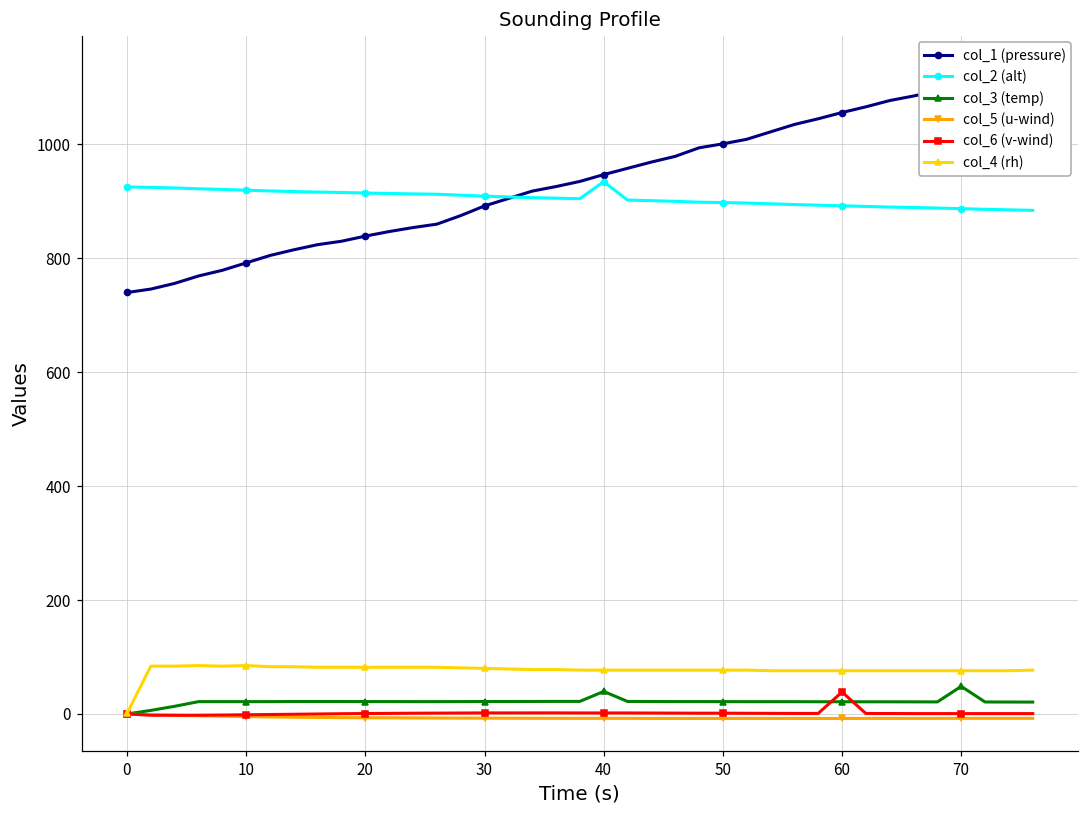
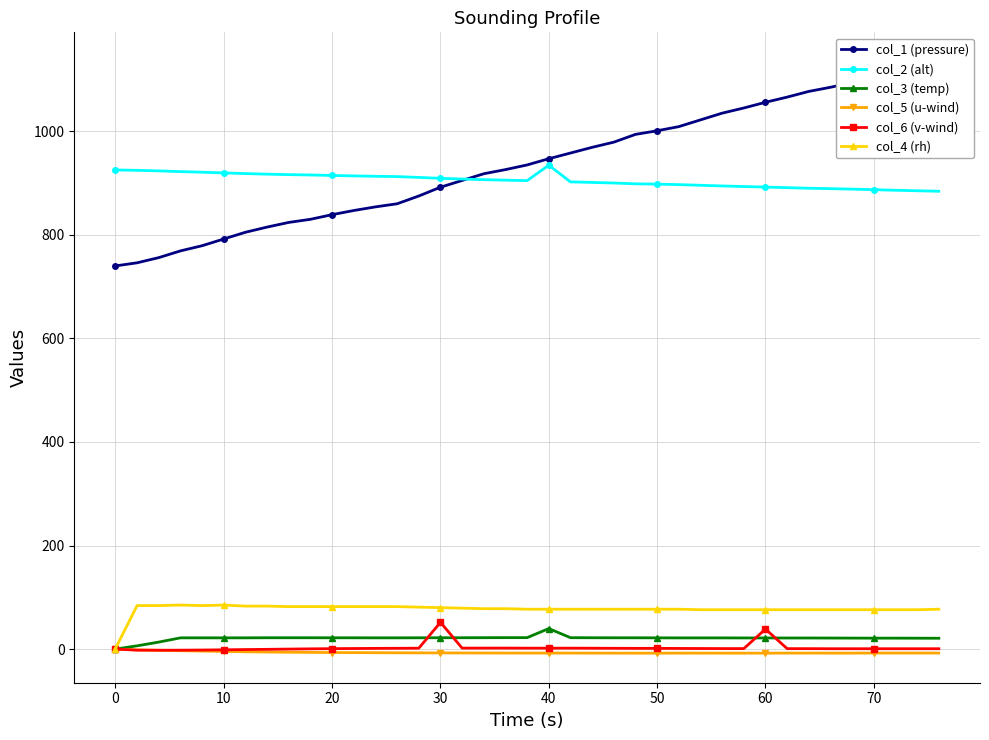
col_6 (v-wind), 30: 0 -> 50
col_3 (temp), 70: 50 -> 20
